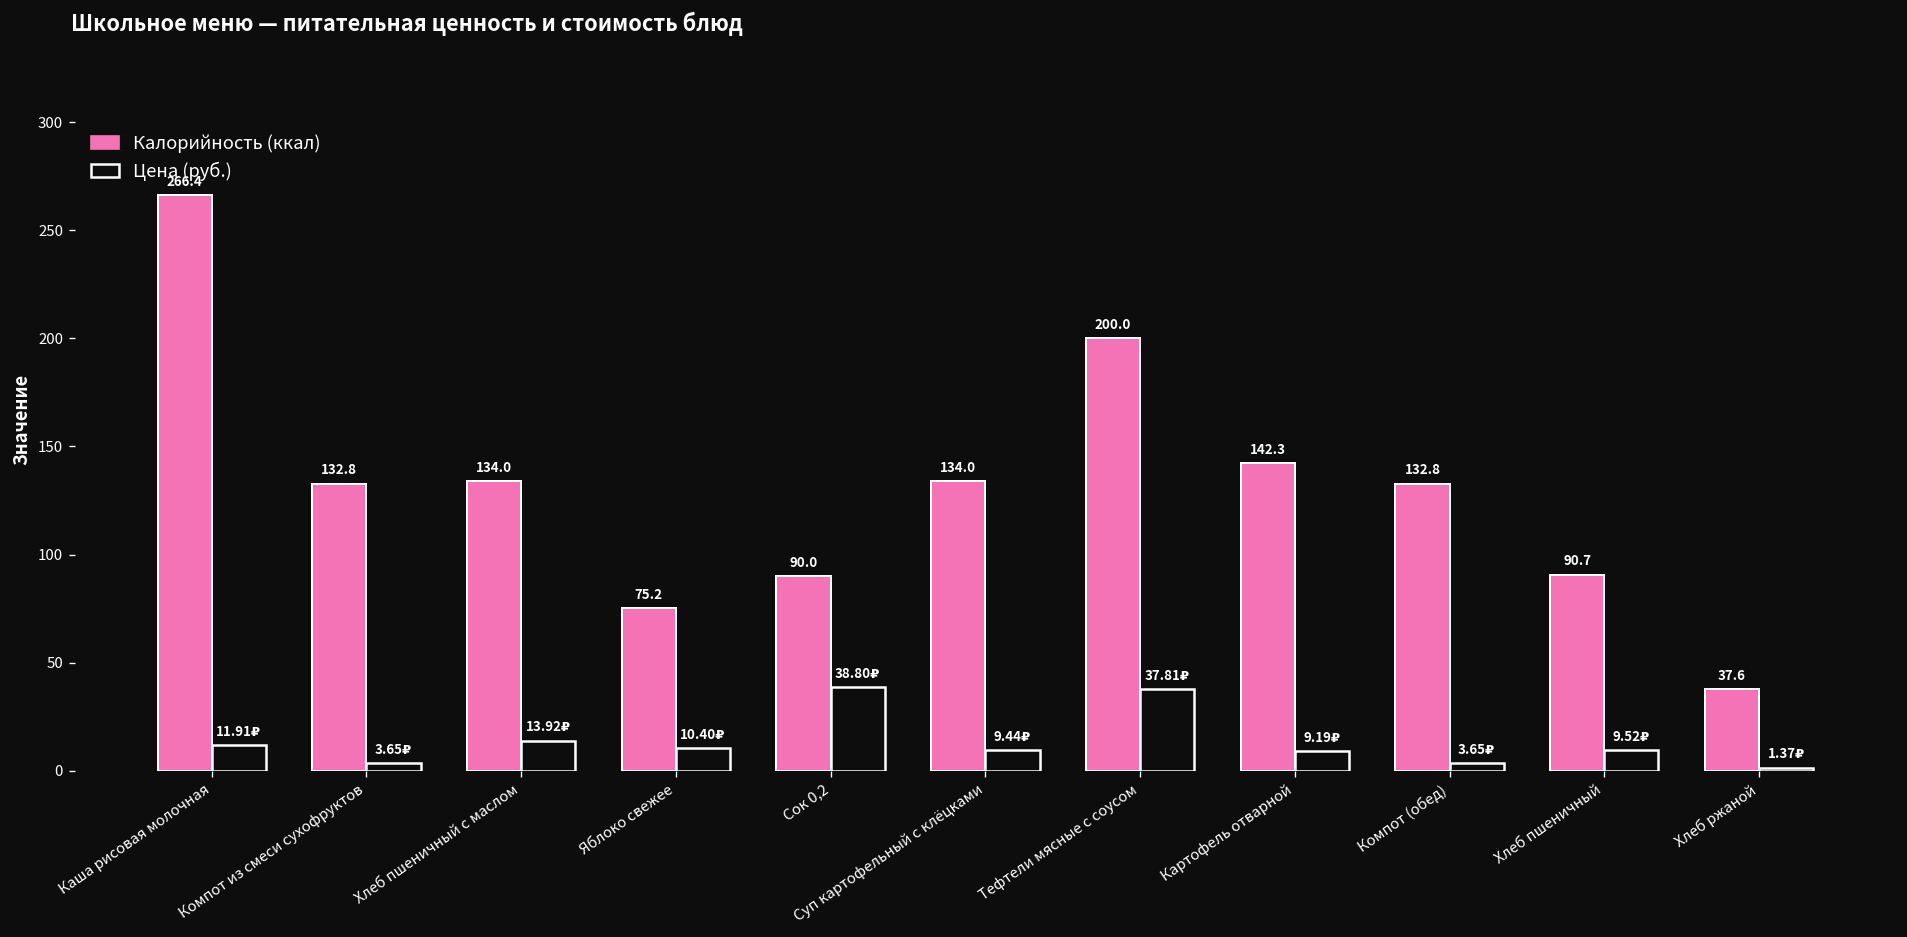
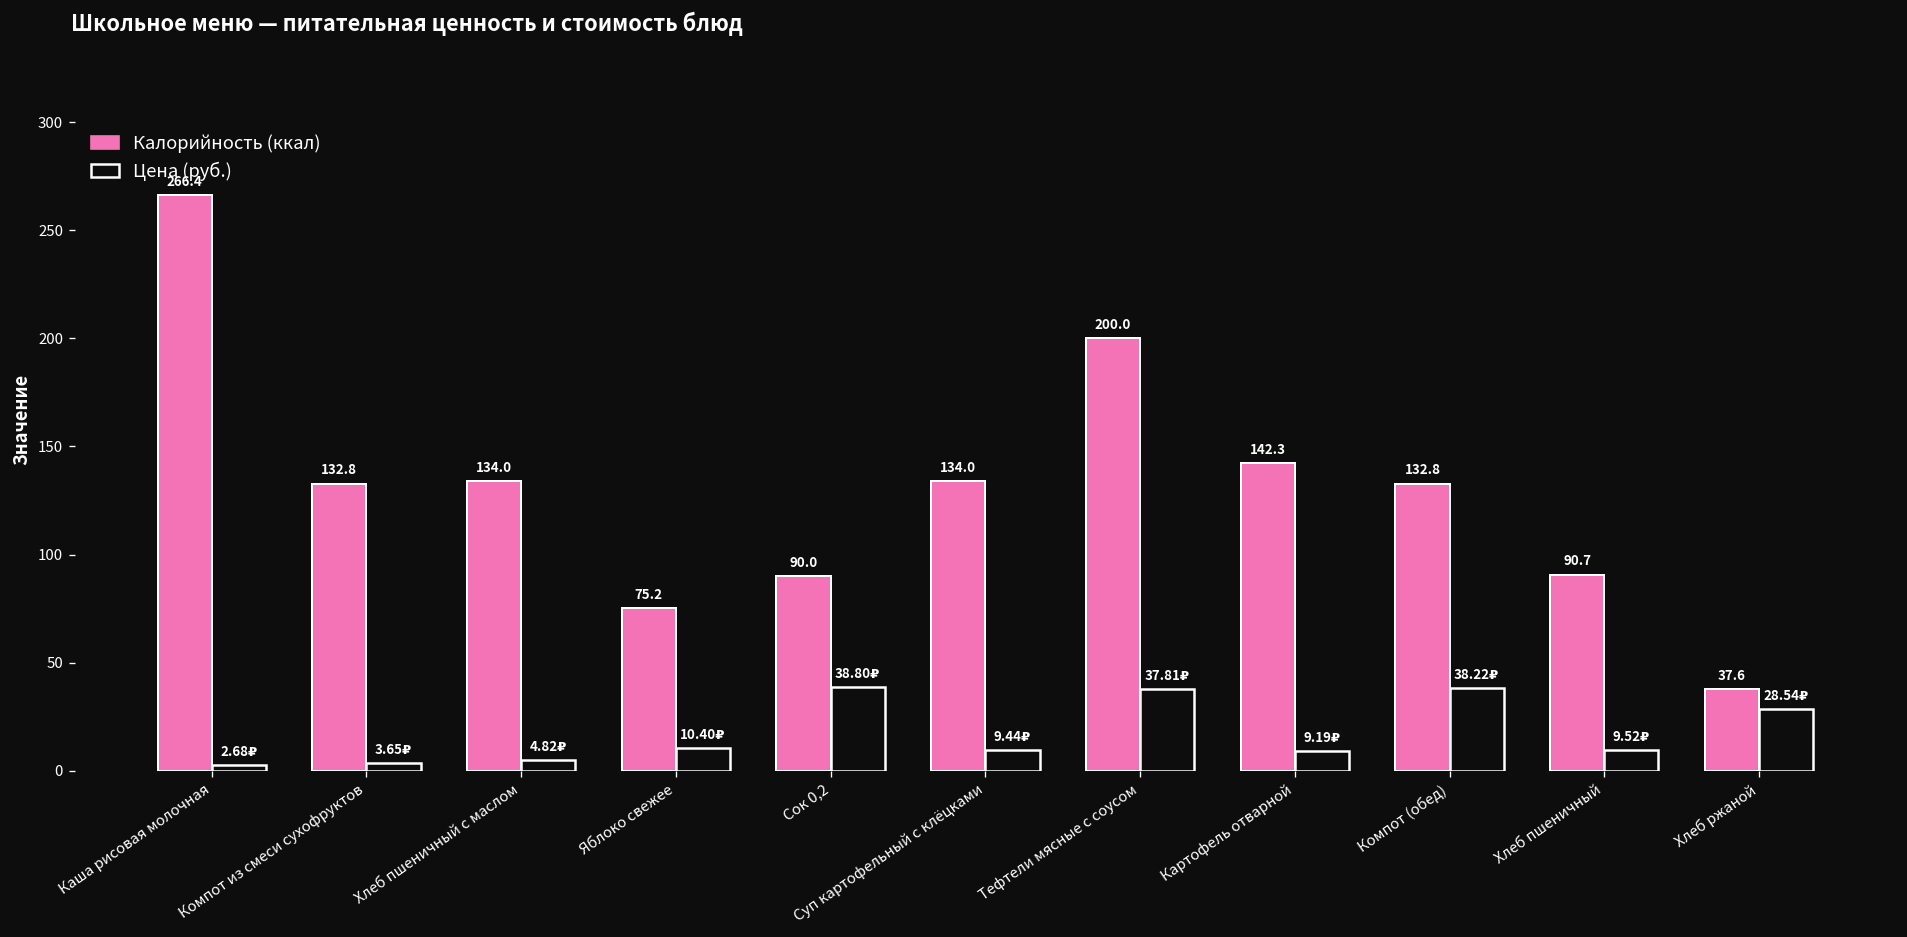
Цена (руб.), Каша рисовая молочная: 11.91₽ -> 2.68₽
Цена (руб.), Хлеб пшеничный с маслом: 13.92₽ -> 4.82₽
Цена (руб.), Компот (обед): 3.65₽ -> 38.22₽
Цена (руб.), Хлеб ржаной: 1.37₽ -> 28.54₽
